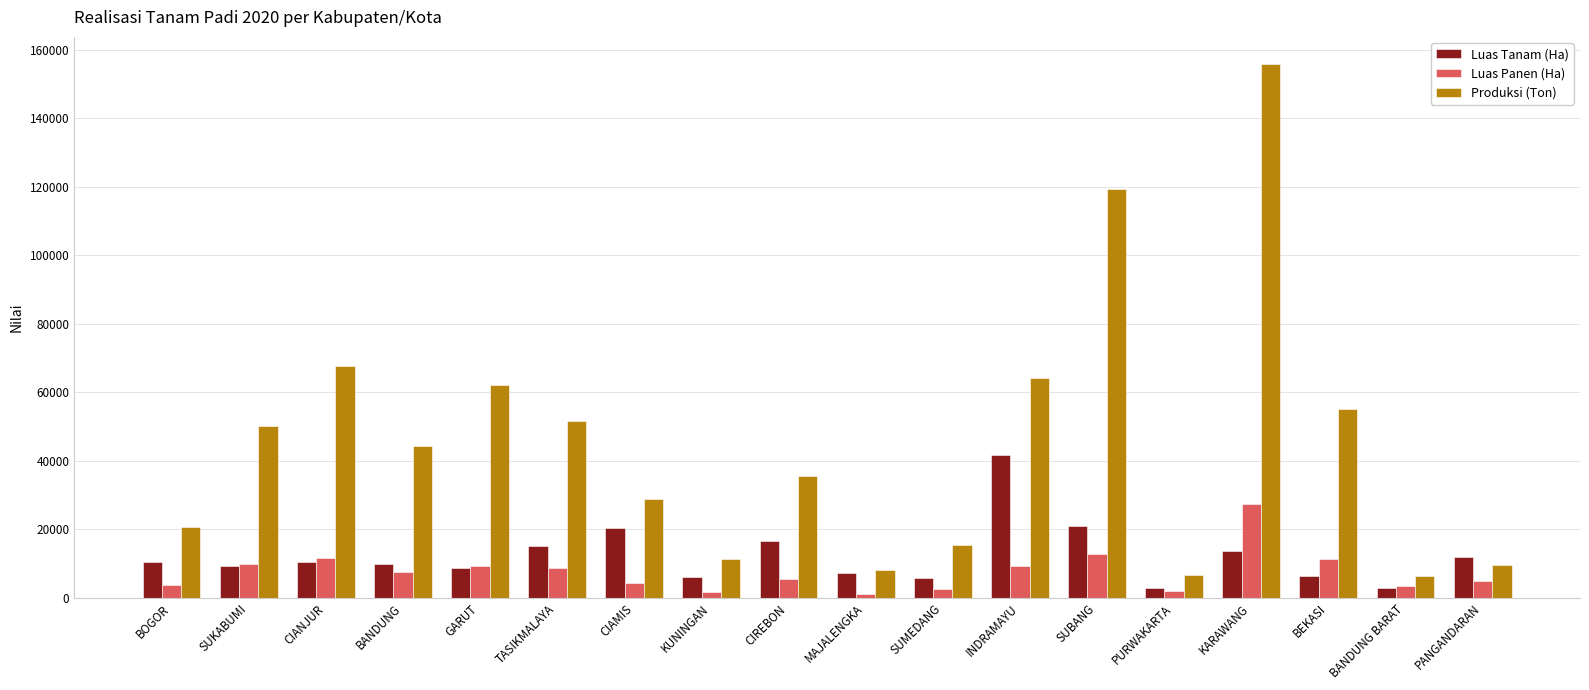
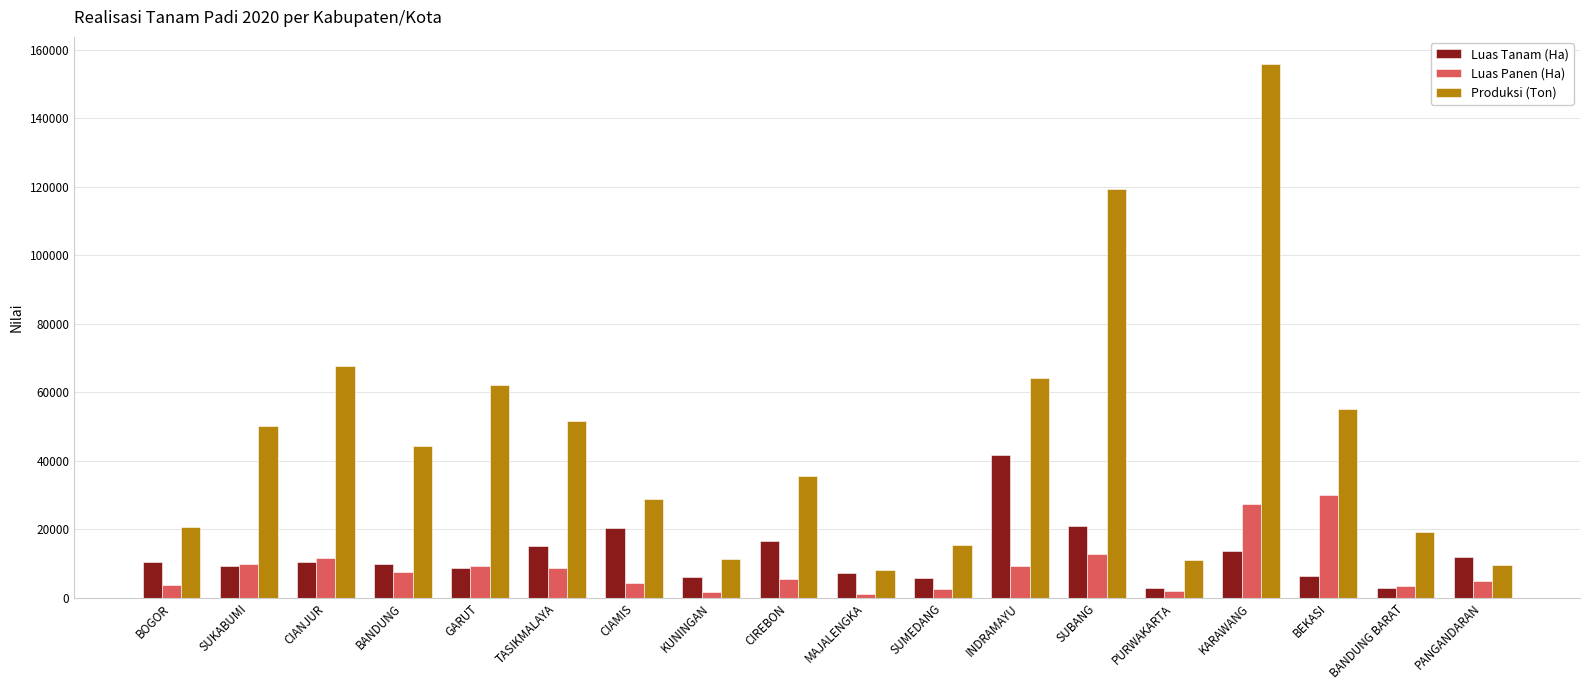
Produksi (Ton), PURWAKARTA: 7000 -> 11000
Luas Panen (Ha), BEKASI: 12000 -> 30000
Produksi (Ton), BANDUNG BARAT: 6000 -> 19000
